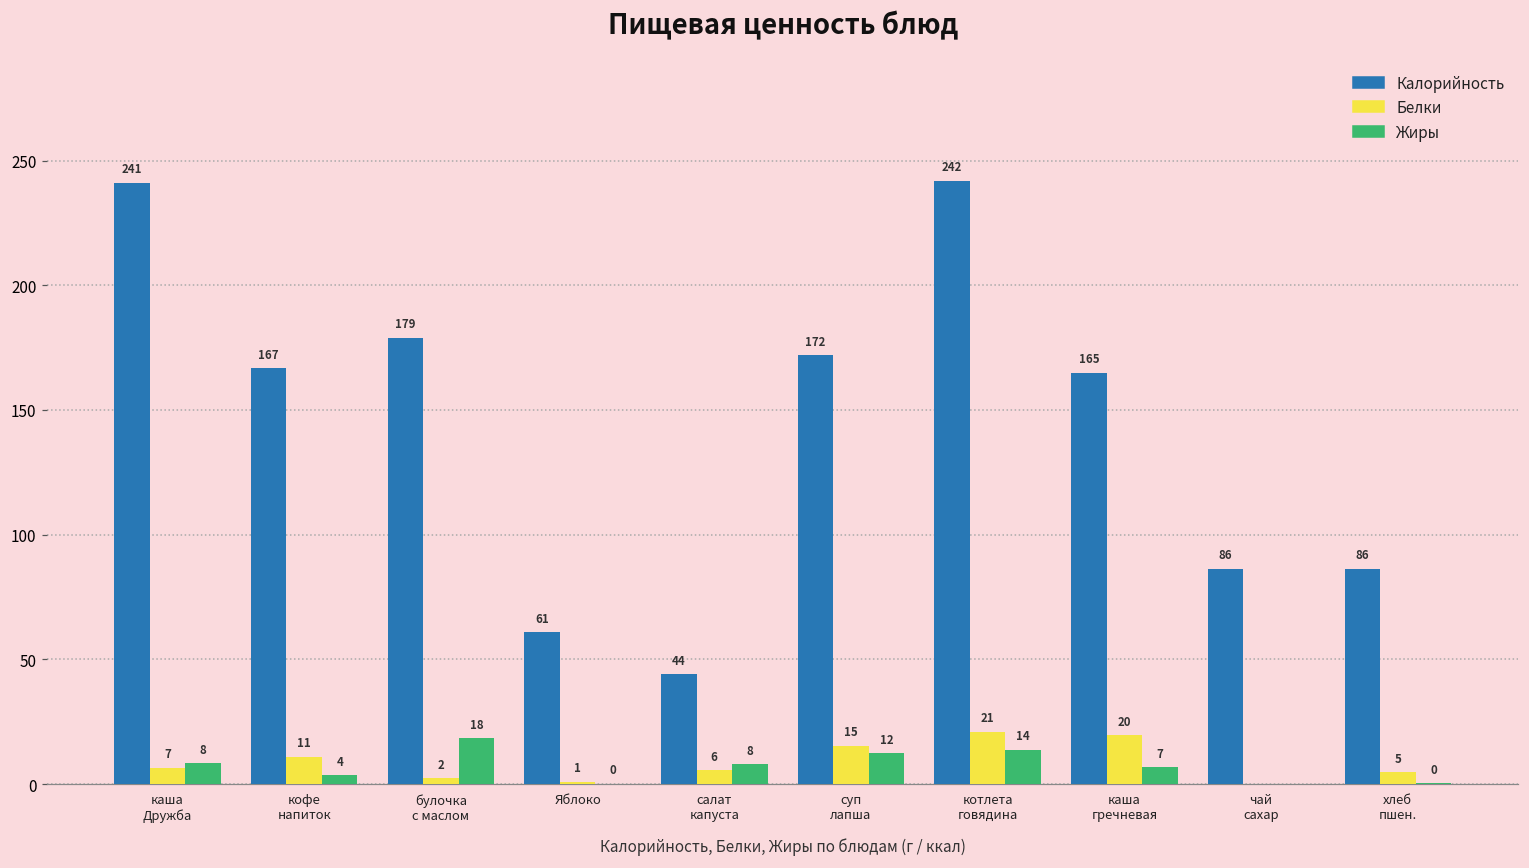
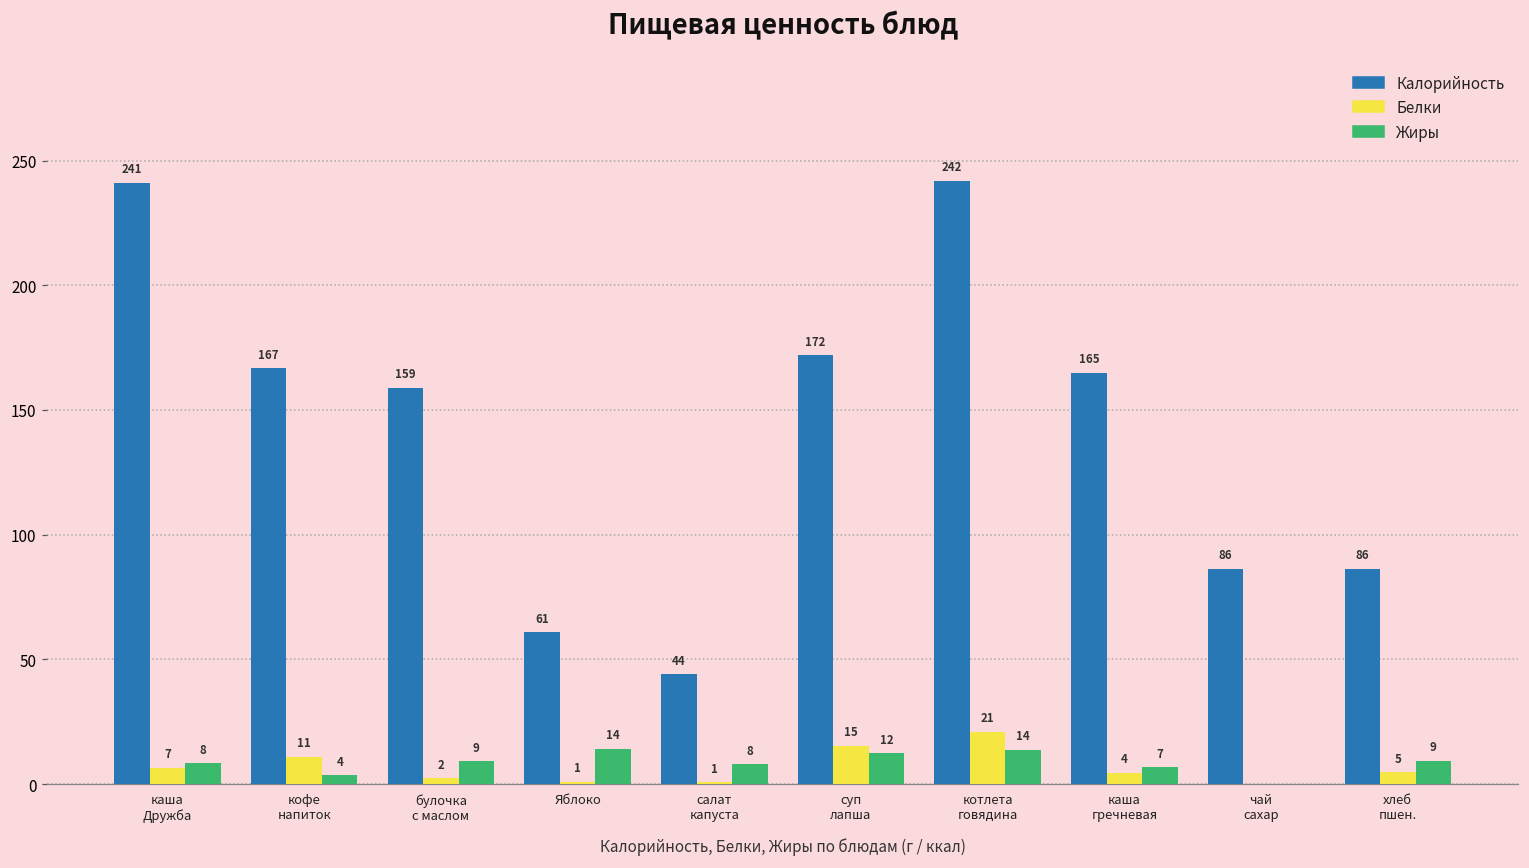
Калорийность, булочка с маслом: 179 -> 159
Жиры, булочка с маслом: 18 -> 9
Жиры, Яблоко: 0 -> 14
Белки, салат капуста: 6 -> 1
Белки, каша гречневая: 20 -> 4
Жиры, хлеб пшен.: 0 -> 9
